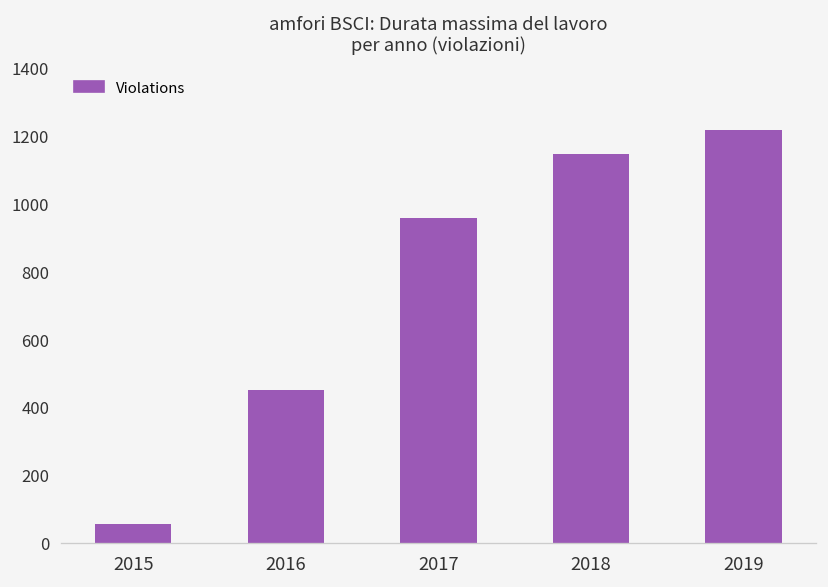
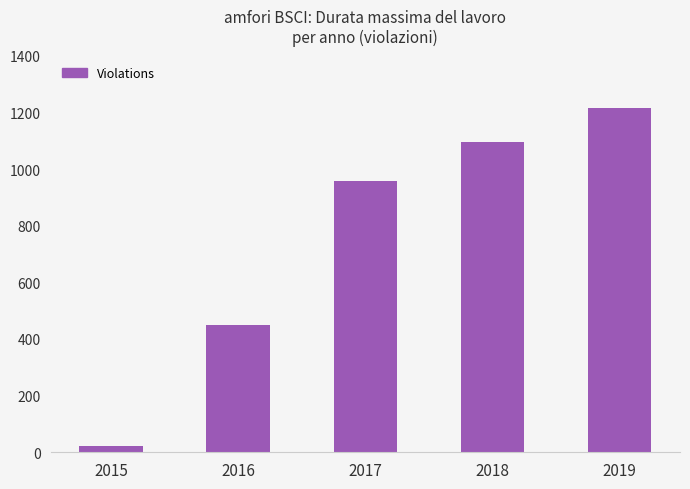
2015: 60 -> 20
2018: 1140 -> 1100
